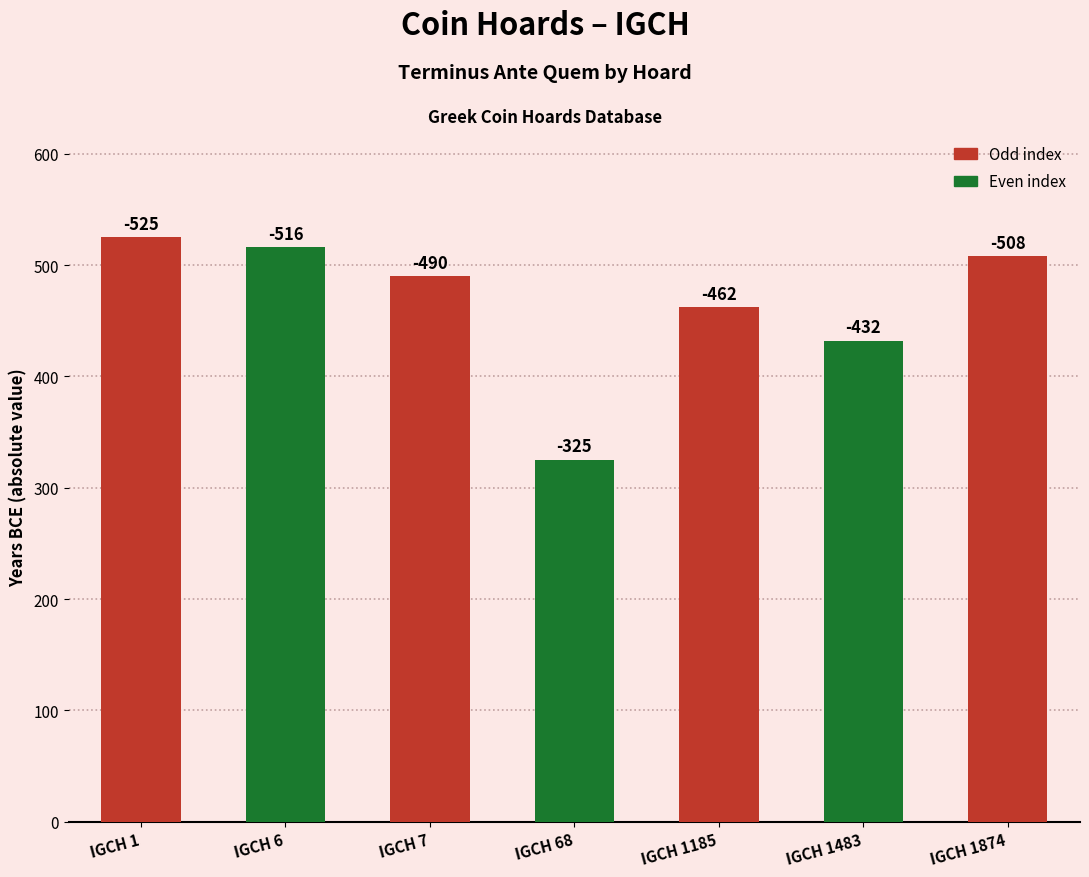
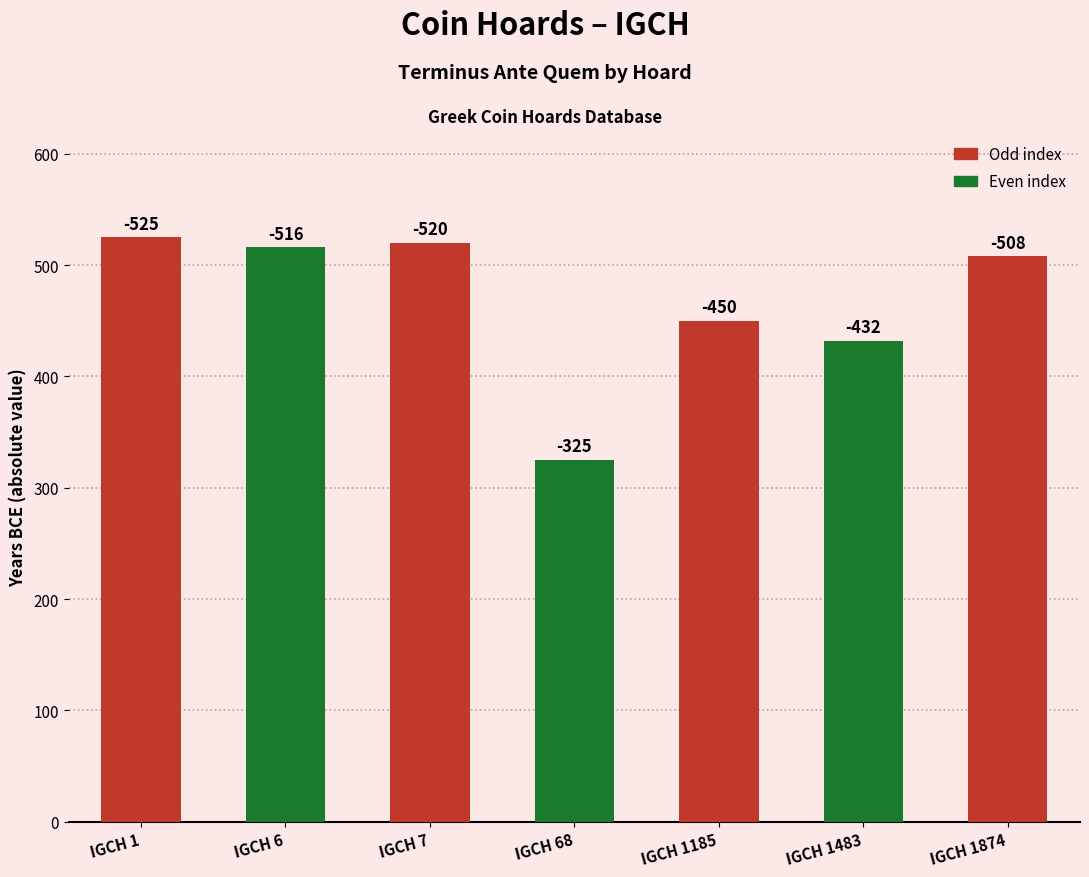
IGCH 7: -490 -> -520
IGCH 1185: -462 -> -450
